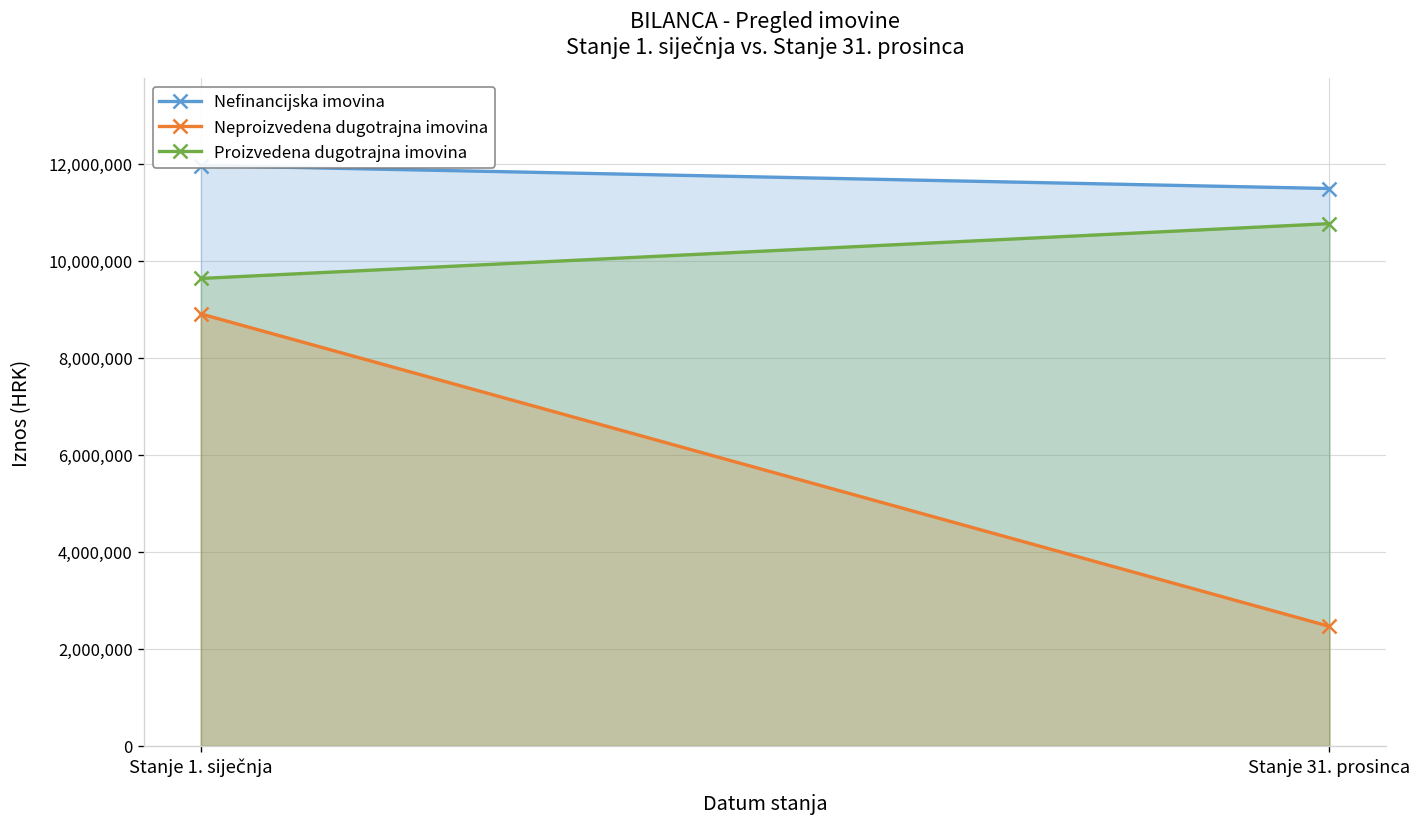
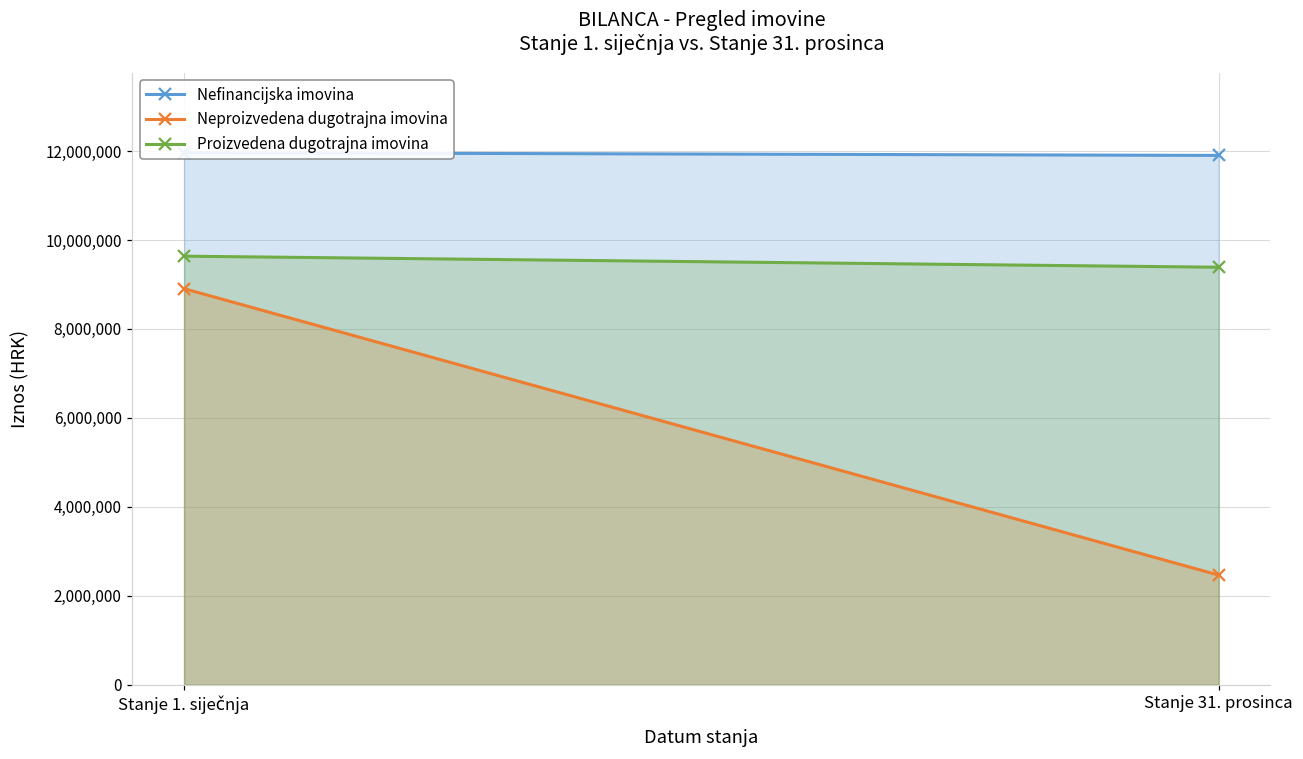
Nefinancijska imovina, Stanje 31. prosinca: 11,500,000 -> 11,900,000
Proizvedena dugotrajna imovina, Stanje 31. prosinca: 10,800,000 -> 9,400,000
